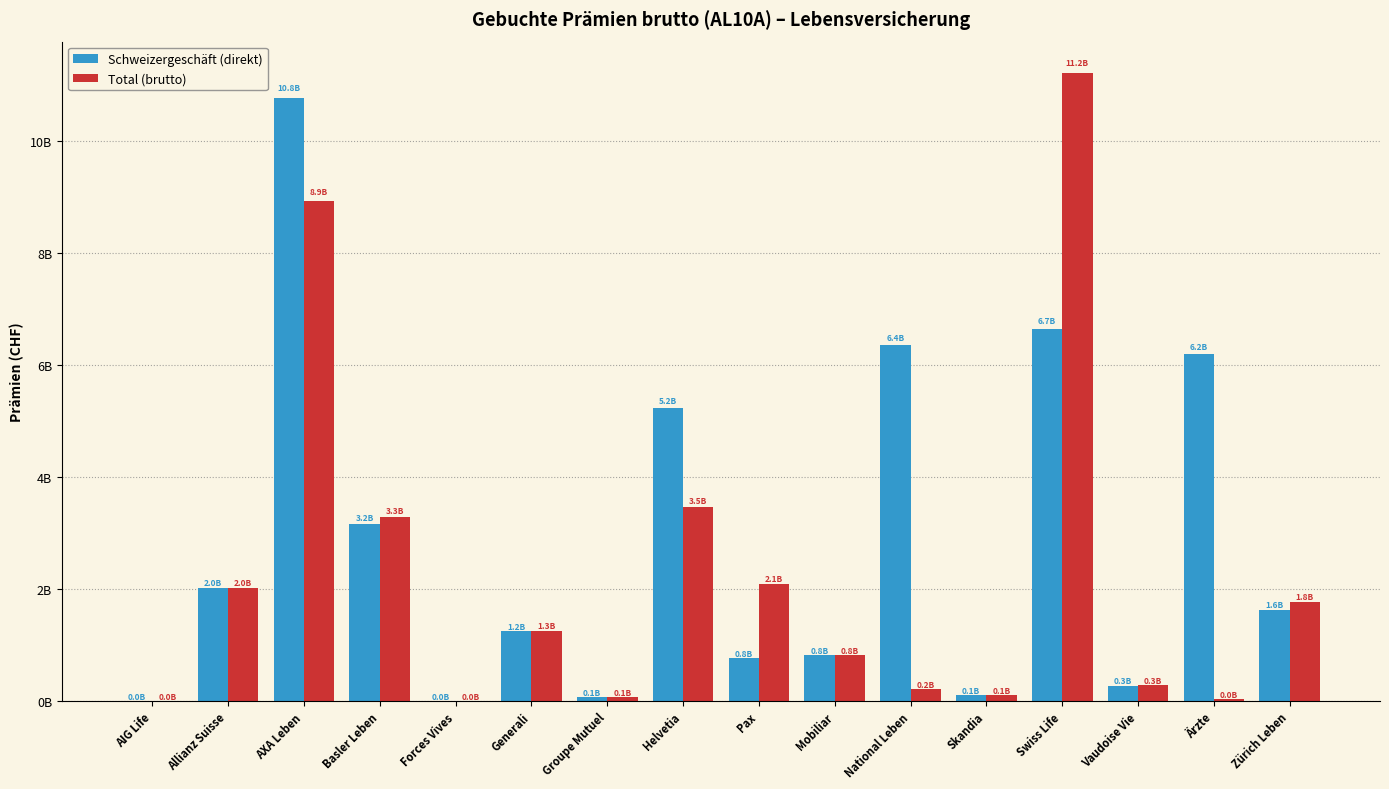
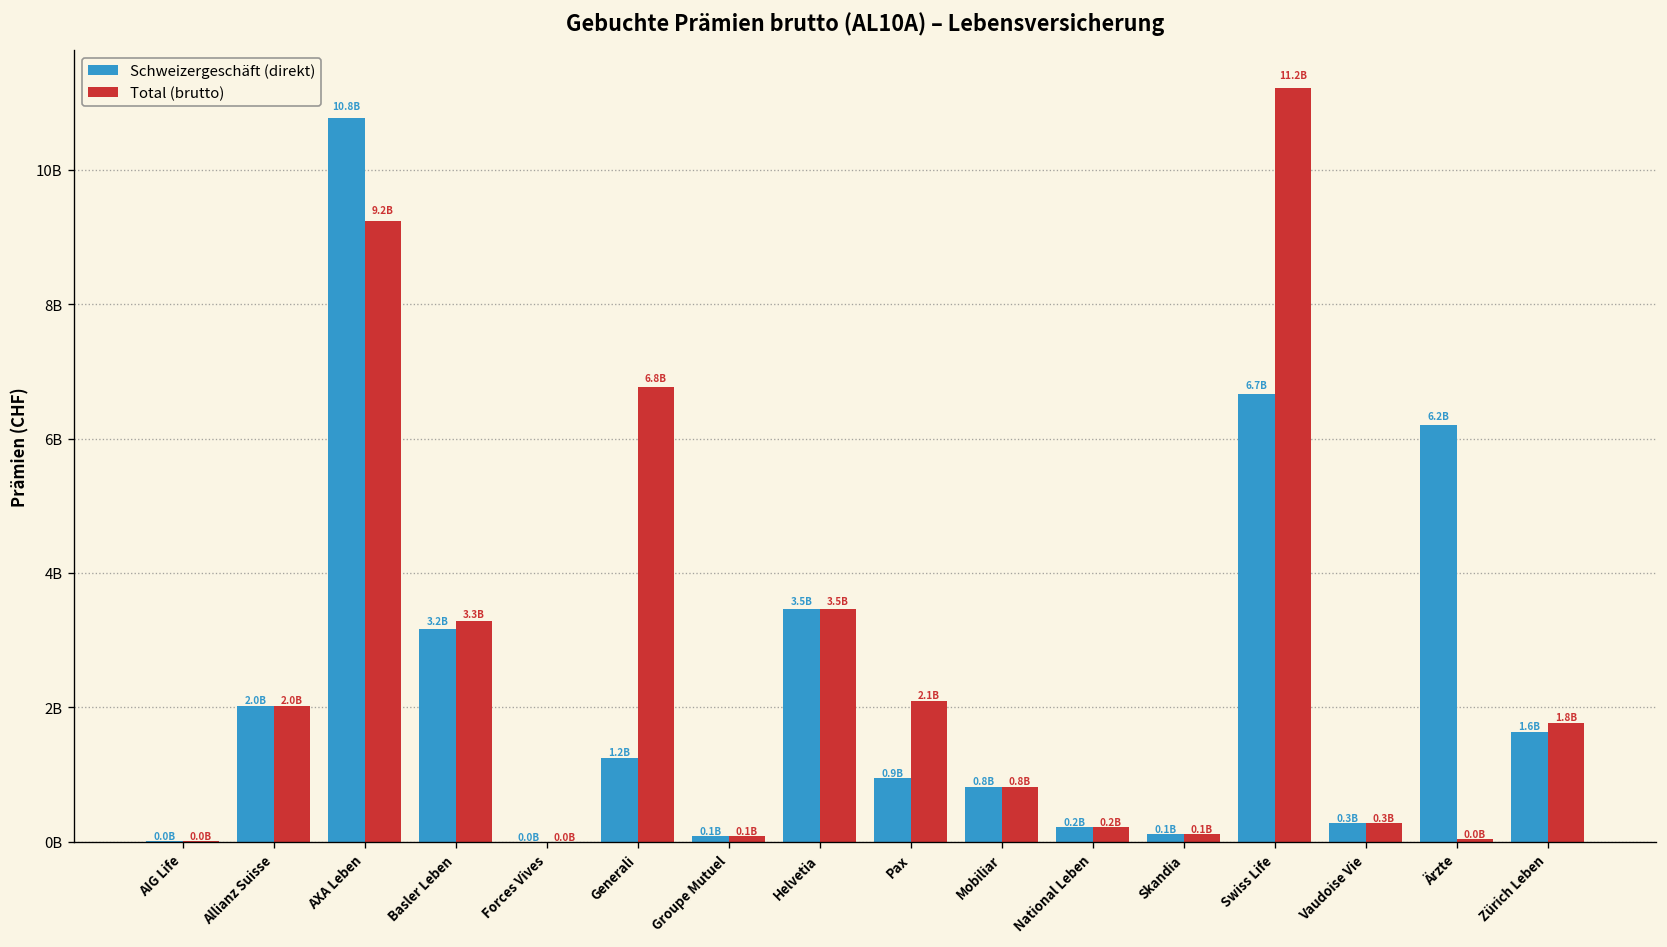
Total (brutto), AXA Leben: 8.9B -> 9.2B
Total (brutto), Generali: 1.3B -> 6.8B
Schweizergeschäft (direkt), Helvetia: 5.2B -> 3.5B
Schweizergeschäft (direkt), Pax: 0.8B -> 0.9B
Schweizergeschäft (direkt), National Leben: 6.4B -> 0.2B
